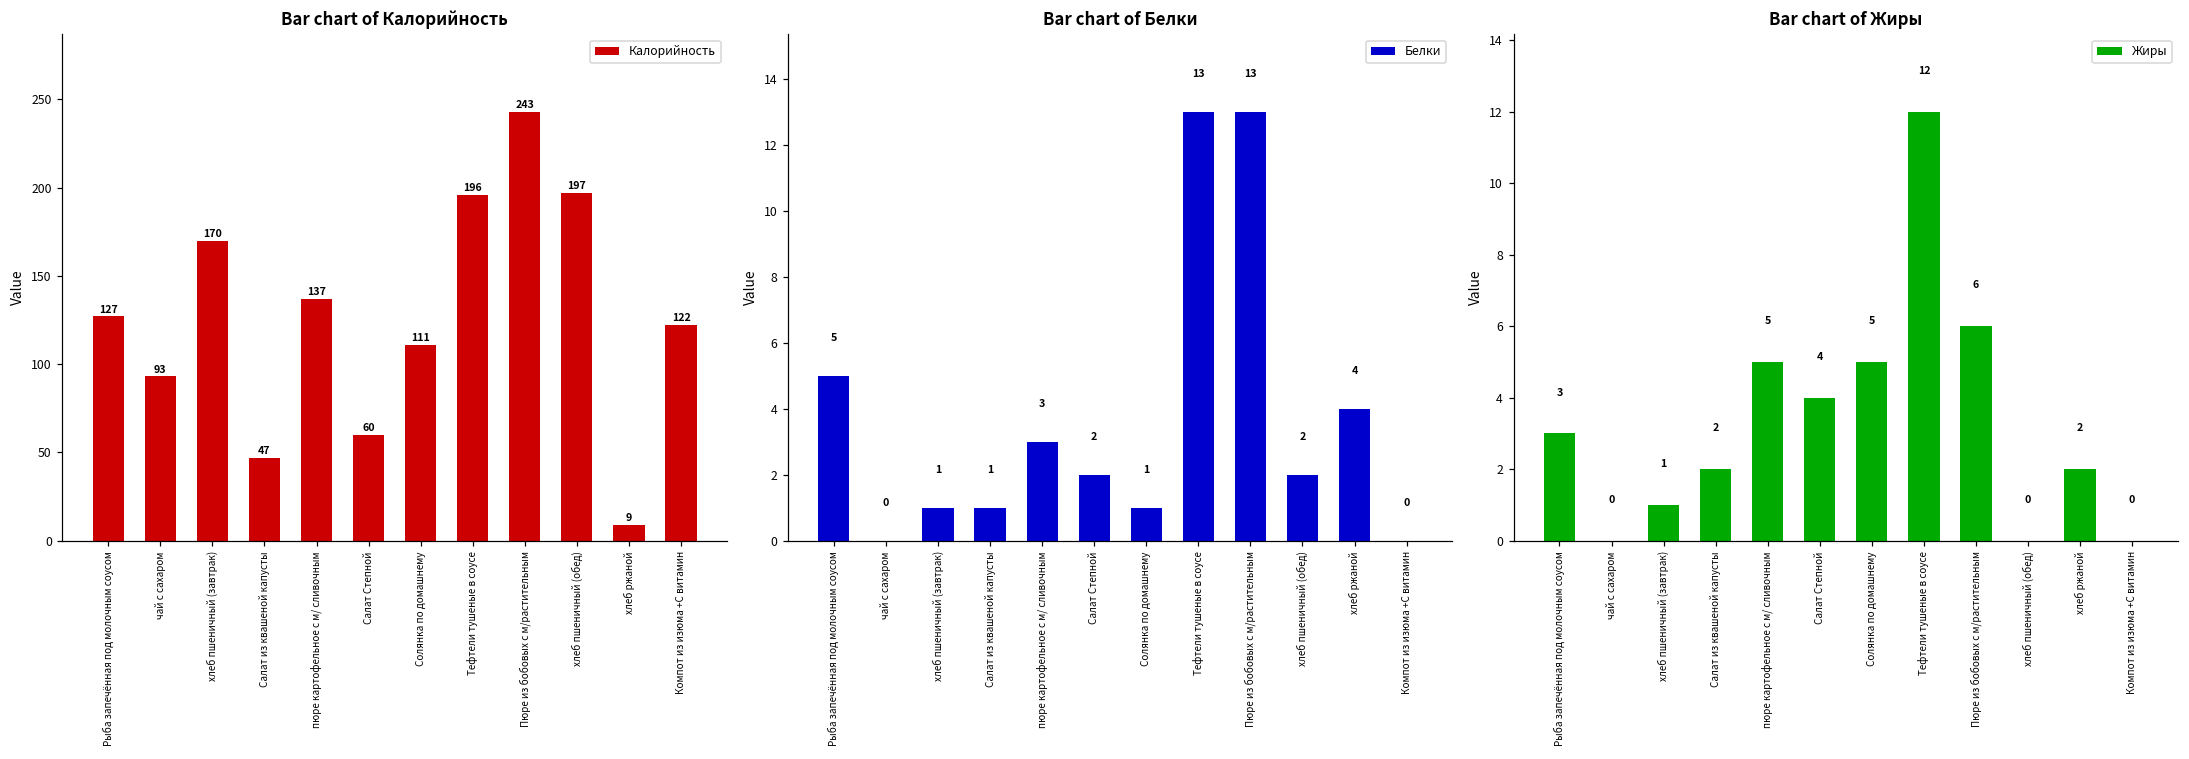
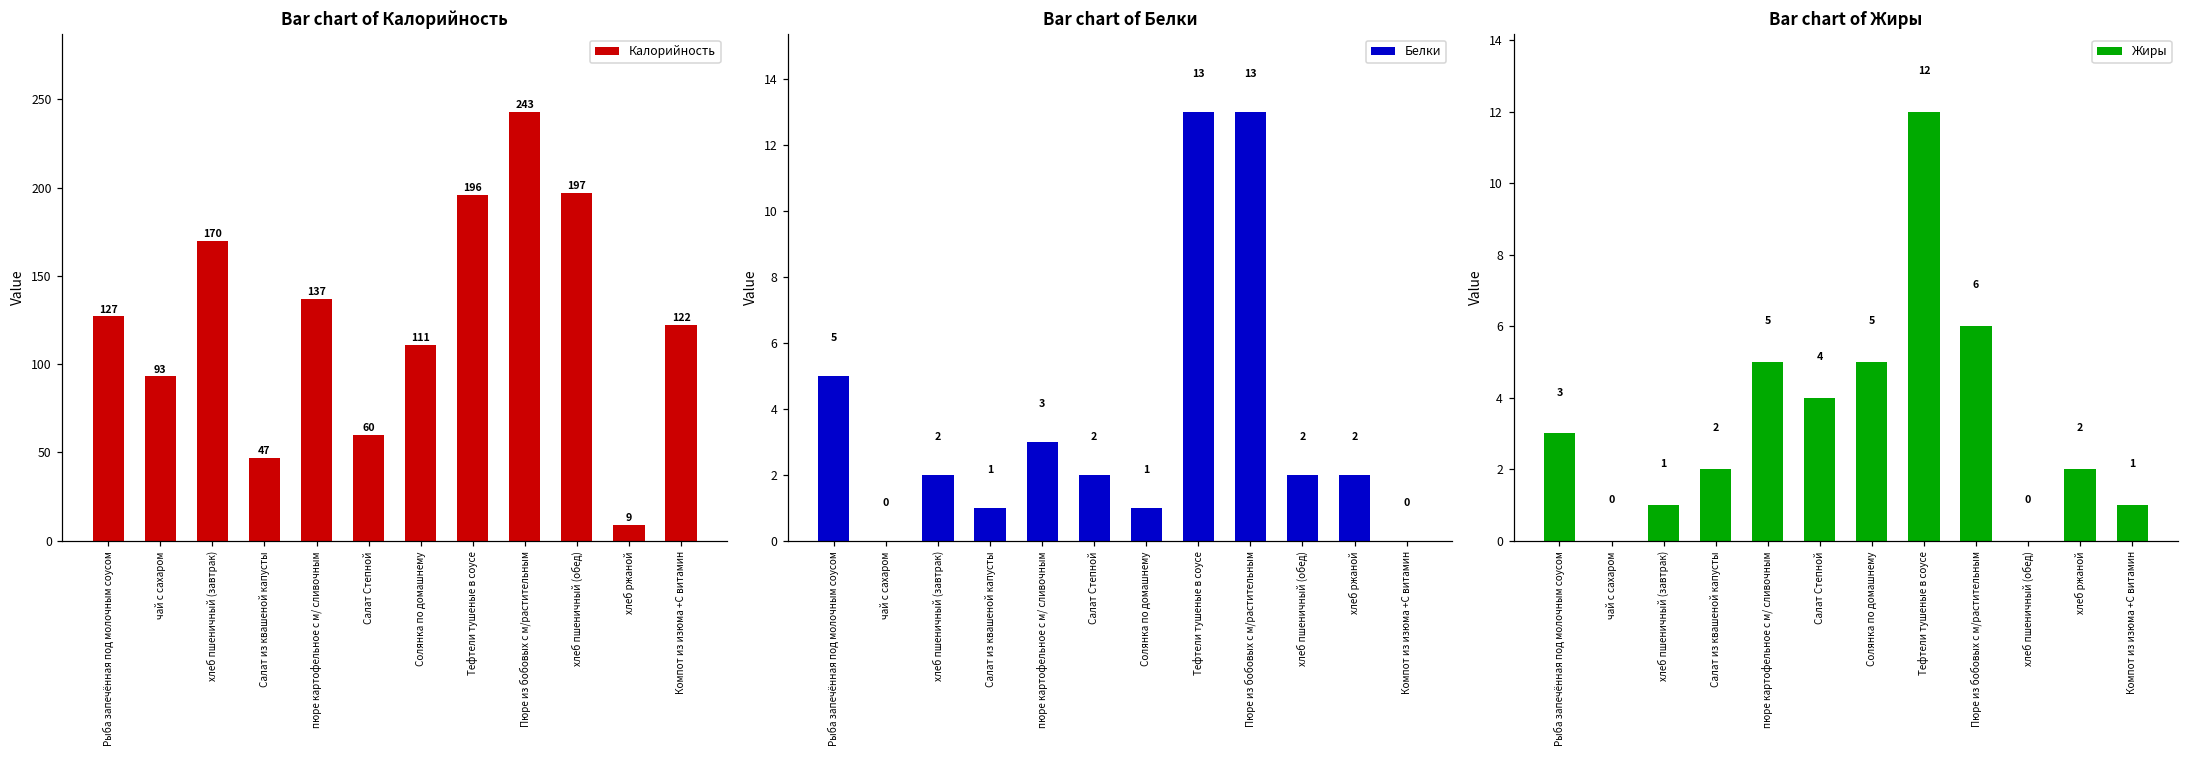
Bar chart of Белки, хлеб пшеничный (завтрак): 1 -> 2
Bar chart of Белки, хлеб ржаной: 4 -> 2
Bar chart of Жиры, Компот из изюма +С витамин: 0 -> 1
